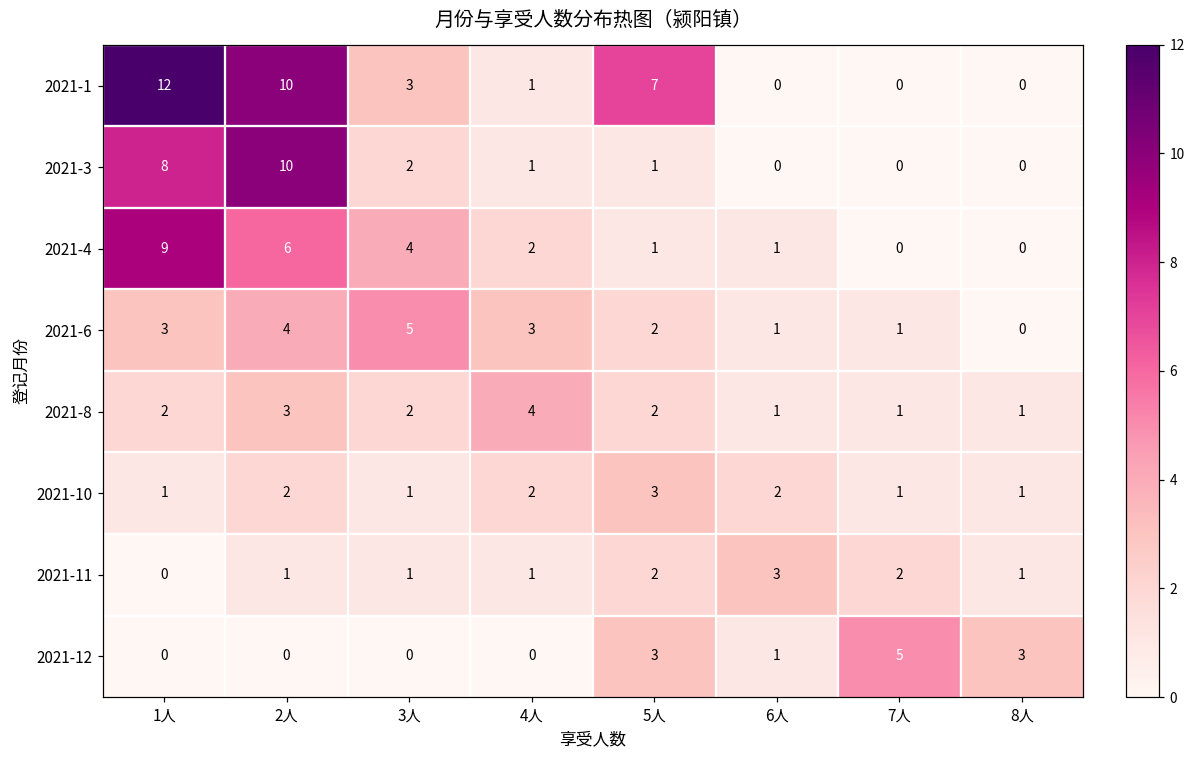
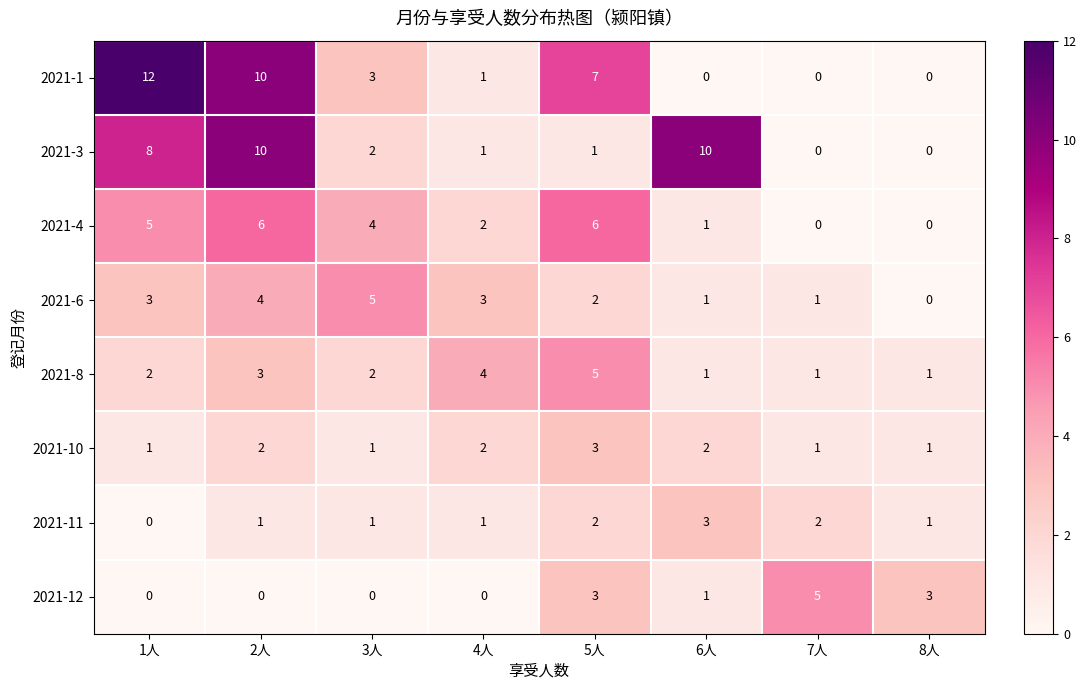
2021-3, 6人: 0 -> 10
2021-4, 1人: 9 -> 5
2021-4, 5人: 1 -> 6
2021-8, 5人: 2 -> 5
